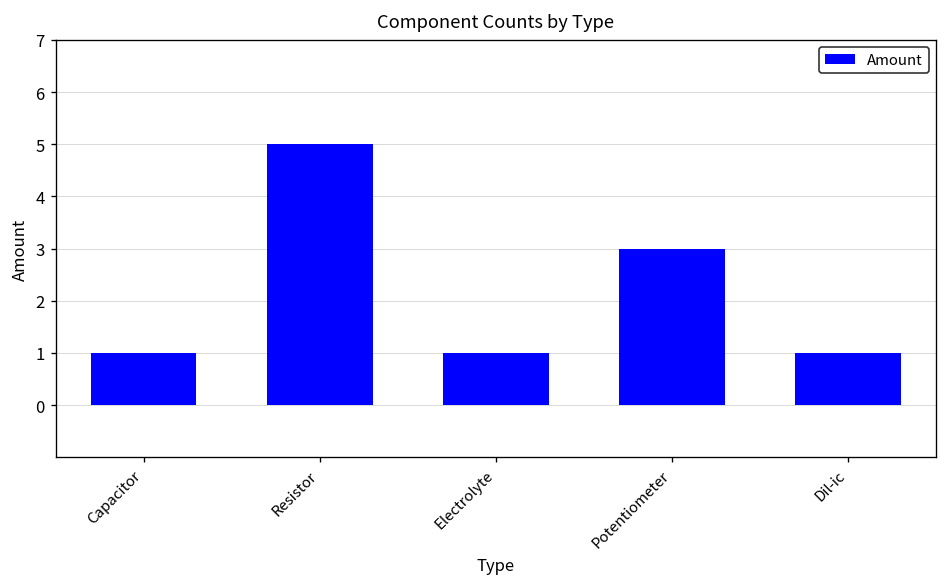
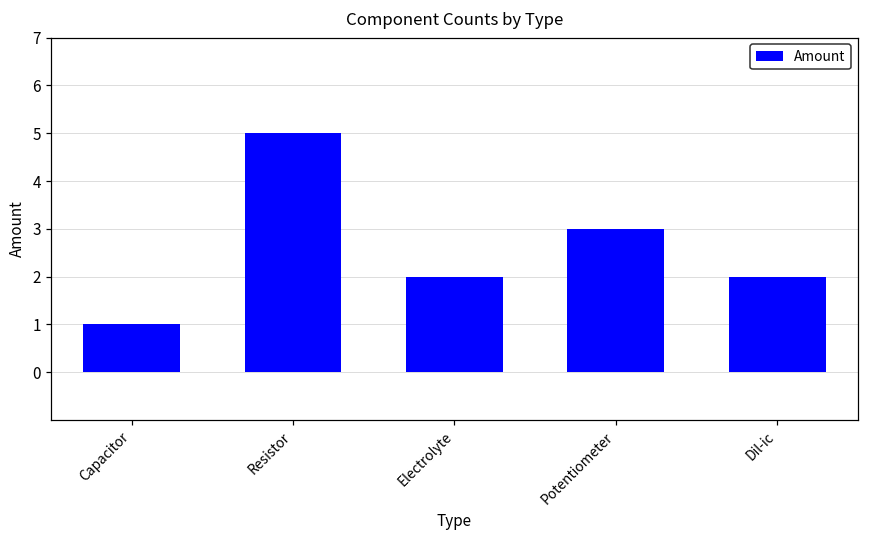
Electrolyte: 1 -> 2
Dil-ic: 1 -> 2
